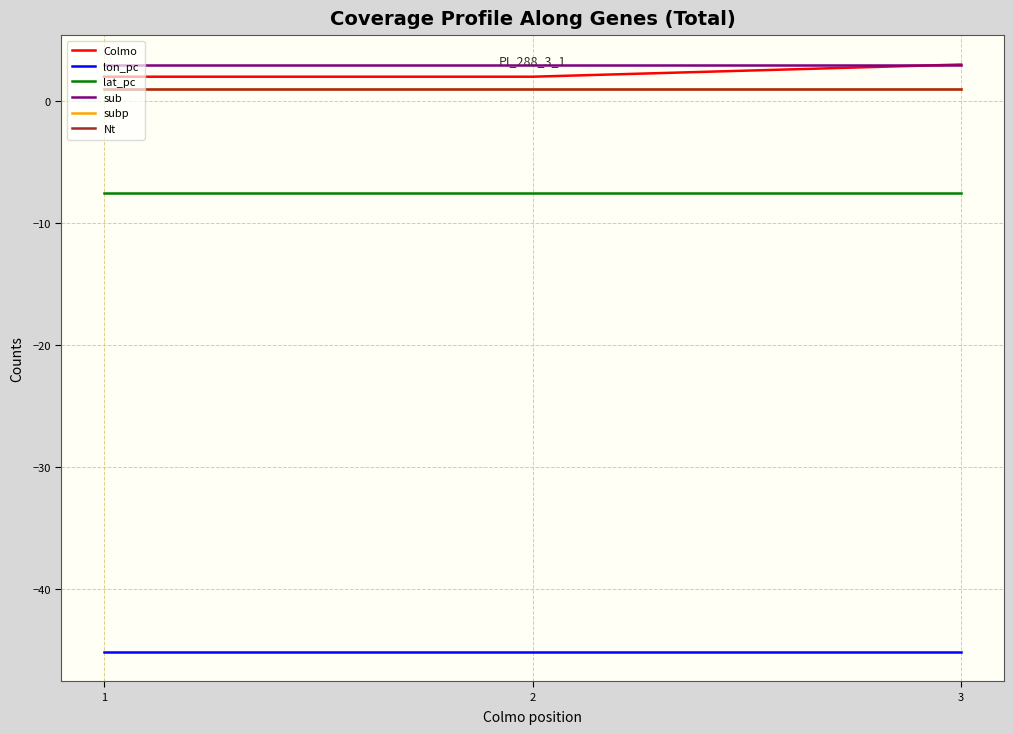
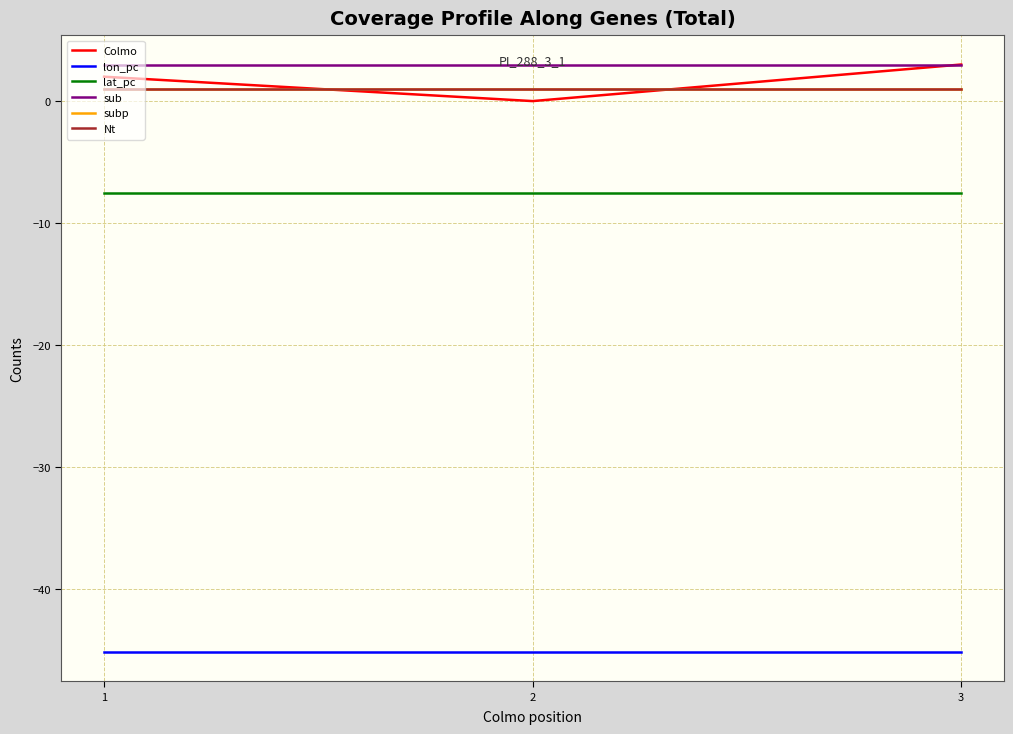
Colmo, 2: 2 -> 0
